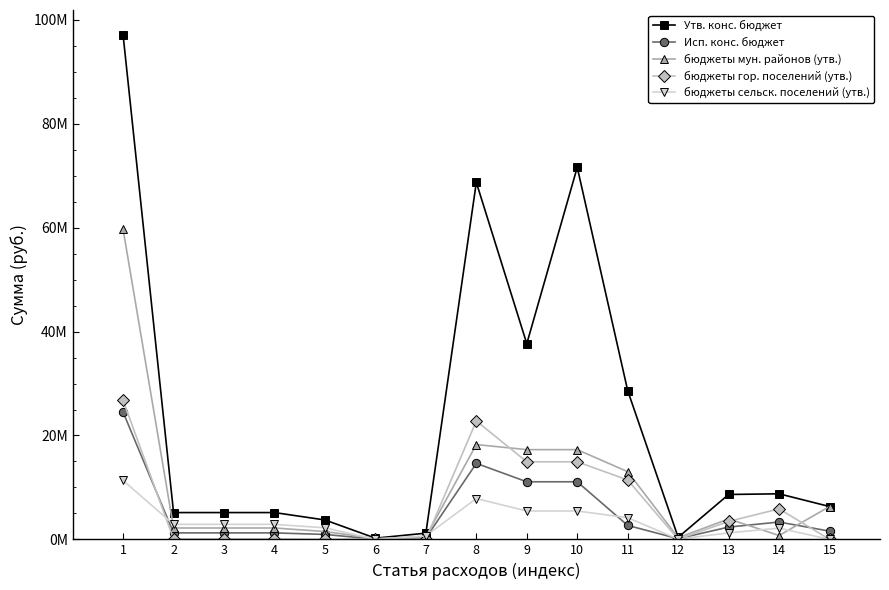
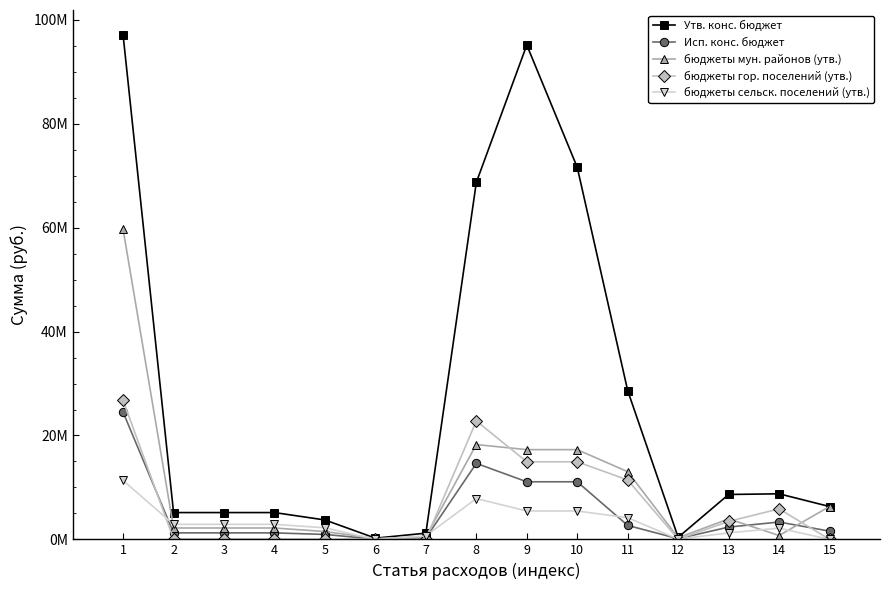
Утв. конс. бюджет, 9: 38000000 -> 95000000
